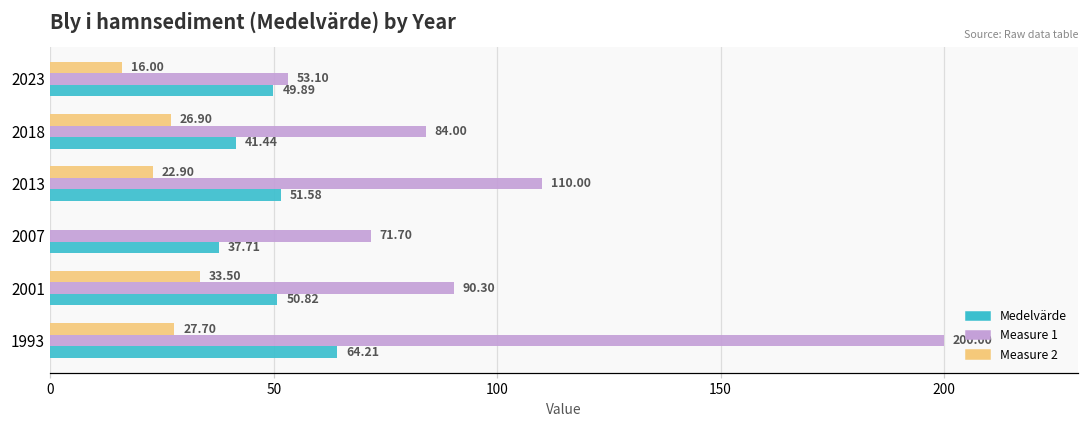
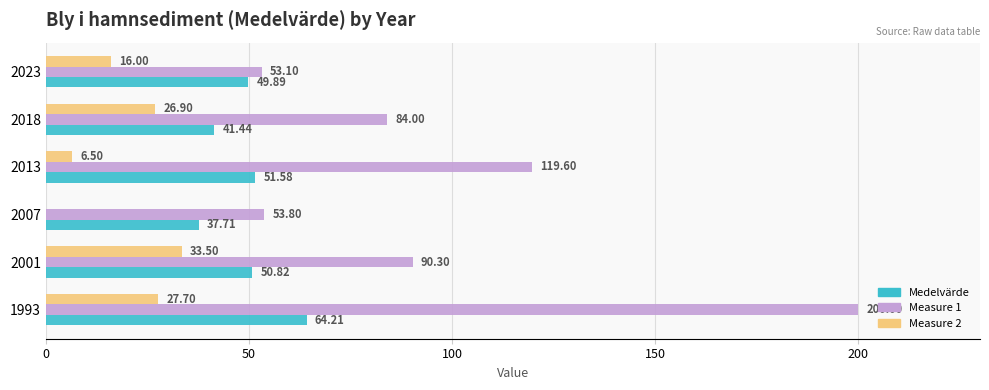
Measure 2, 2013: 22.90 -> 6.50
Measure 1, 2013: 110.00 -> 119.60
Measure 1, 2007: 71.70 -> 53.80
